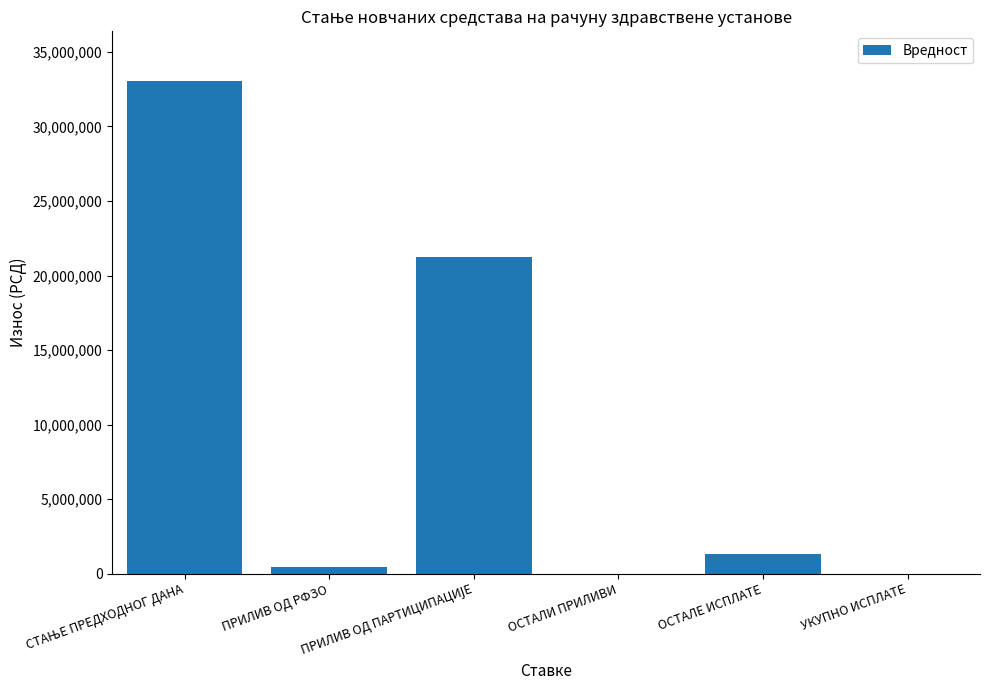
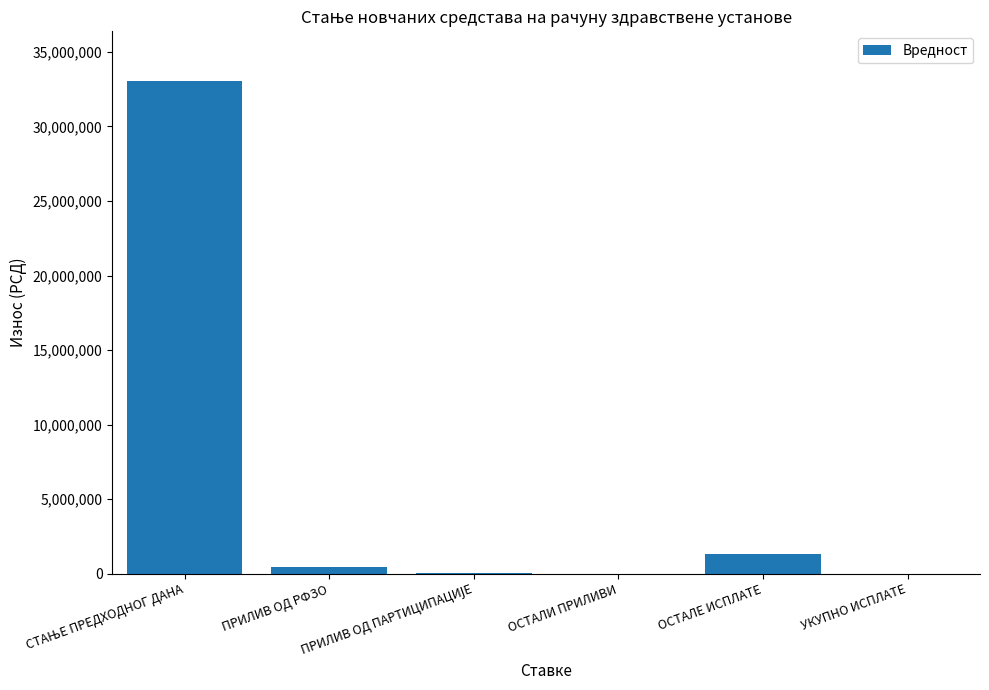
ПРИЛИВ ОД ПАРТИЦИПАЦИЈЕ: 21,200,000 -> 100,000
